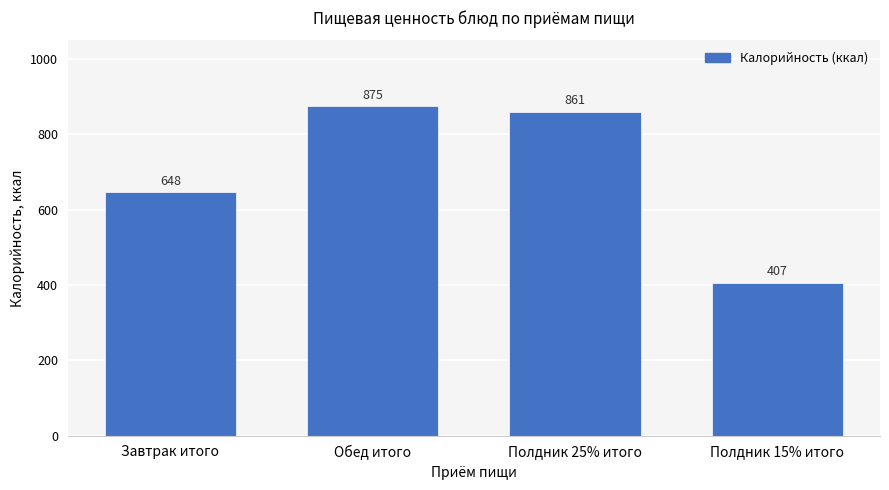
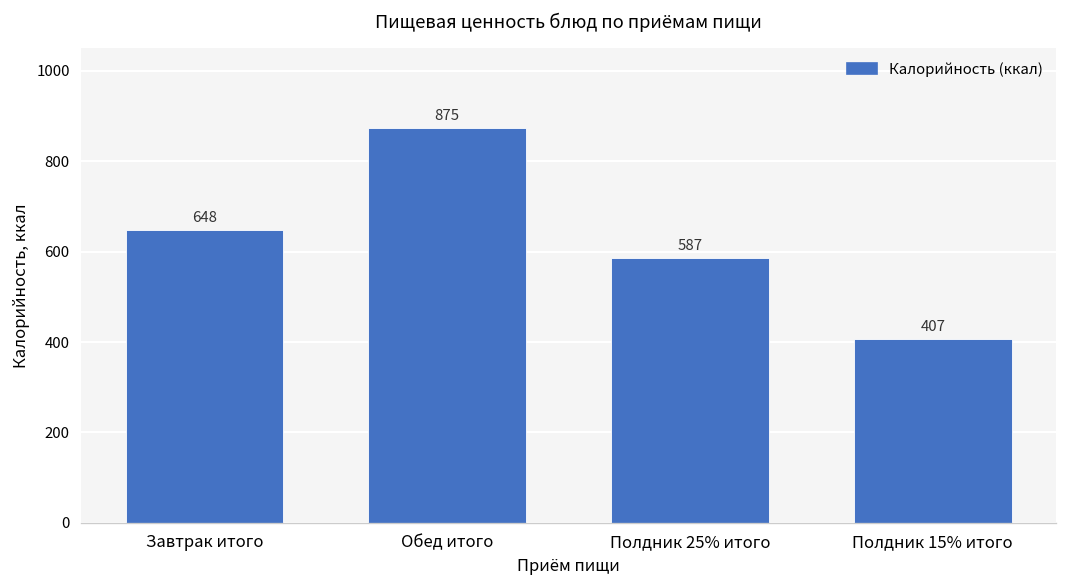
Полдник 25% итого: 861 -> 587
